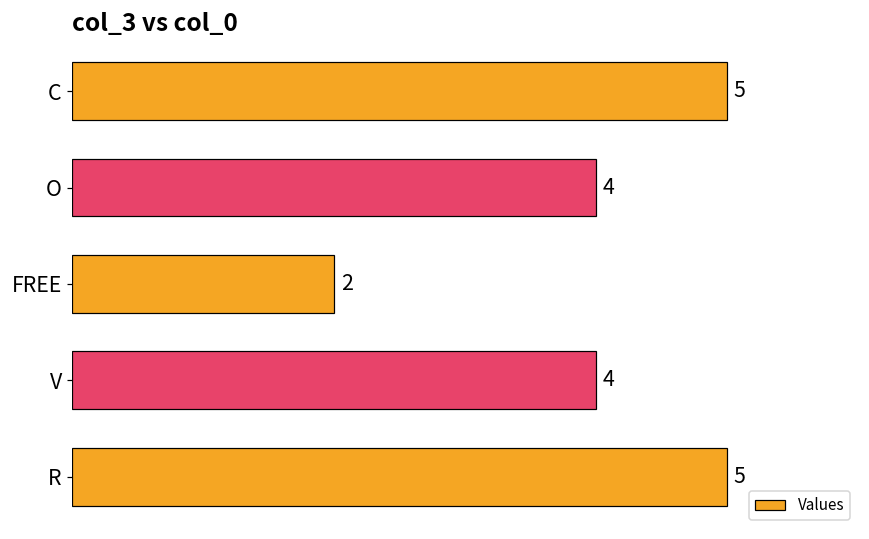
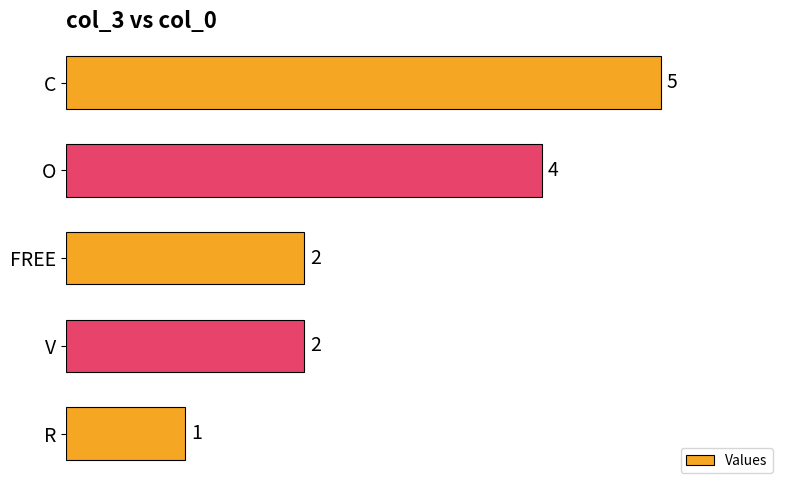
V: 4 -> 2
R: 5 -> 1
